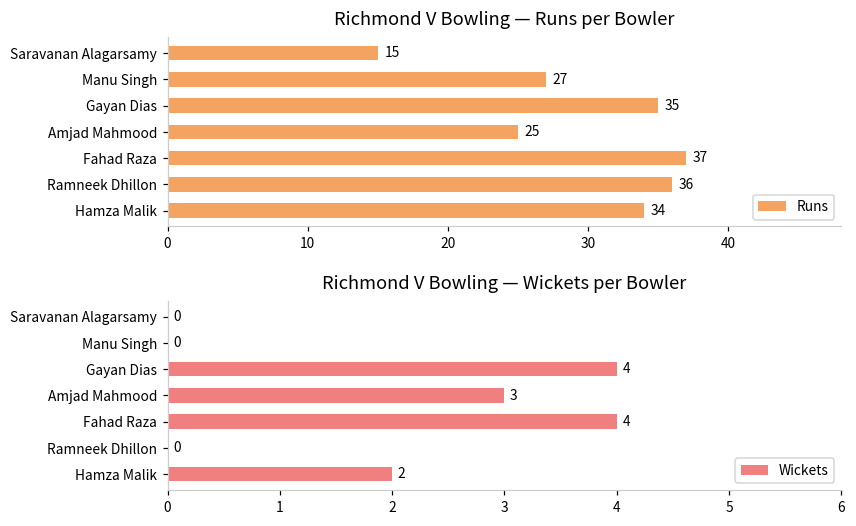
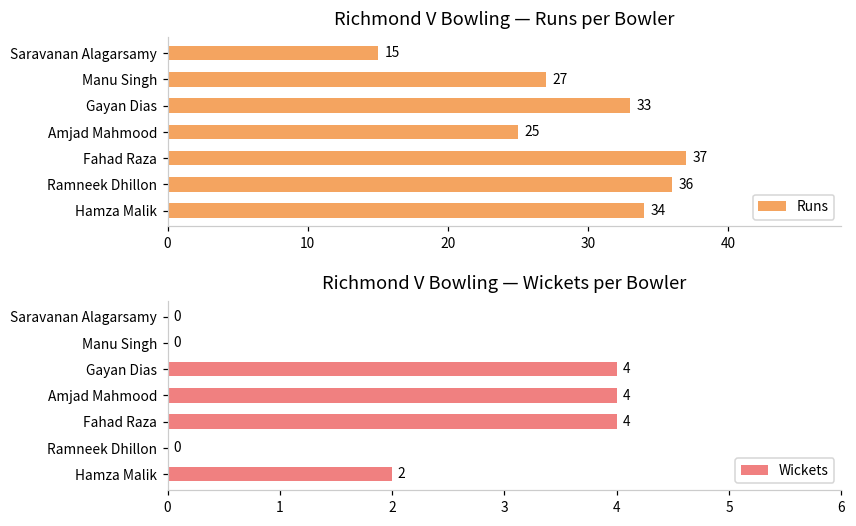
Richmond V Bowling — Runs per Bowler, Gayan Dias: 35 -> 33
Richmond V Bowling — Wickets per Bowler, Amjad Mahmood: 3 -> 4
